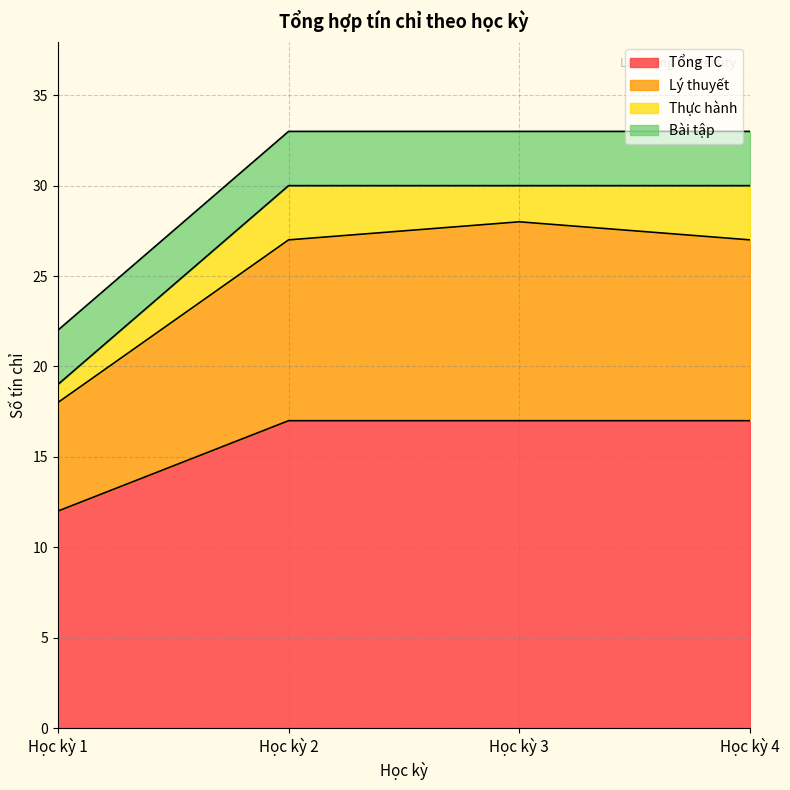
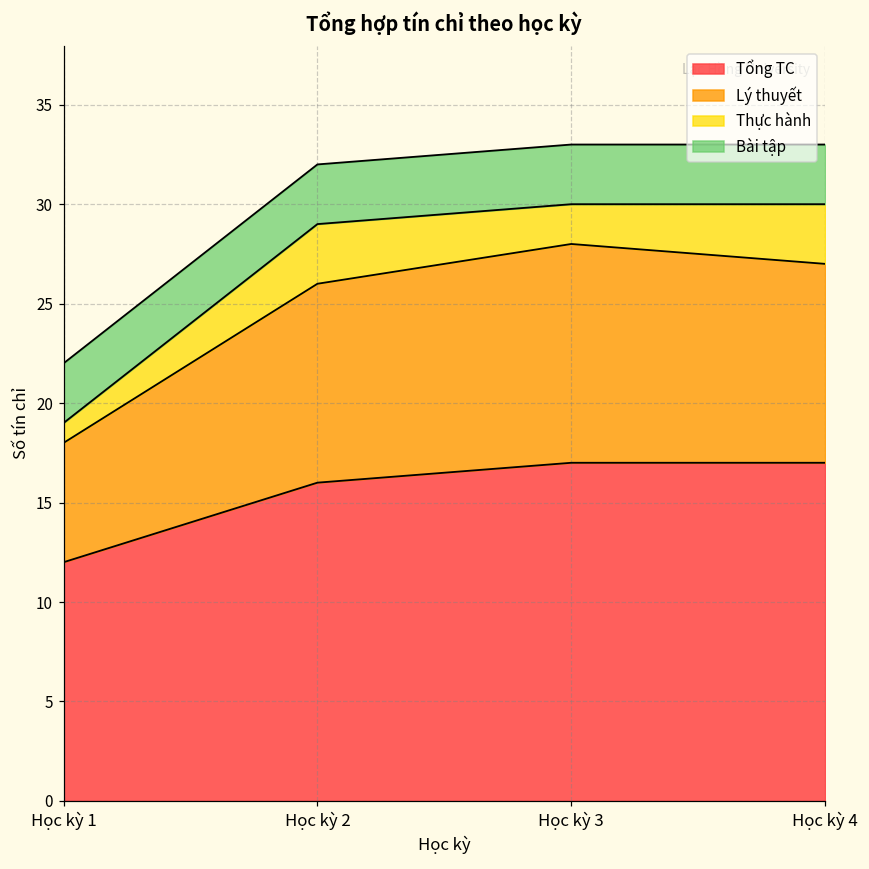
Tổng TC, Học kỳ 2: 17 -> 16
